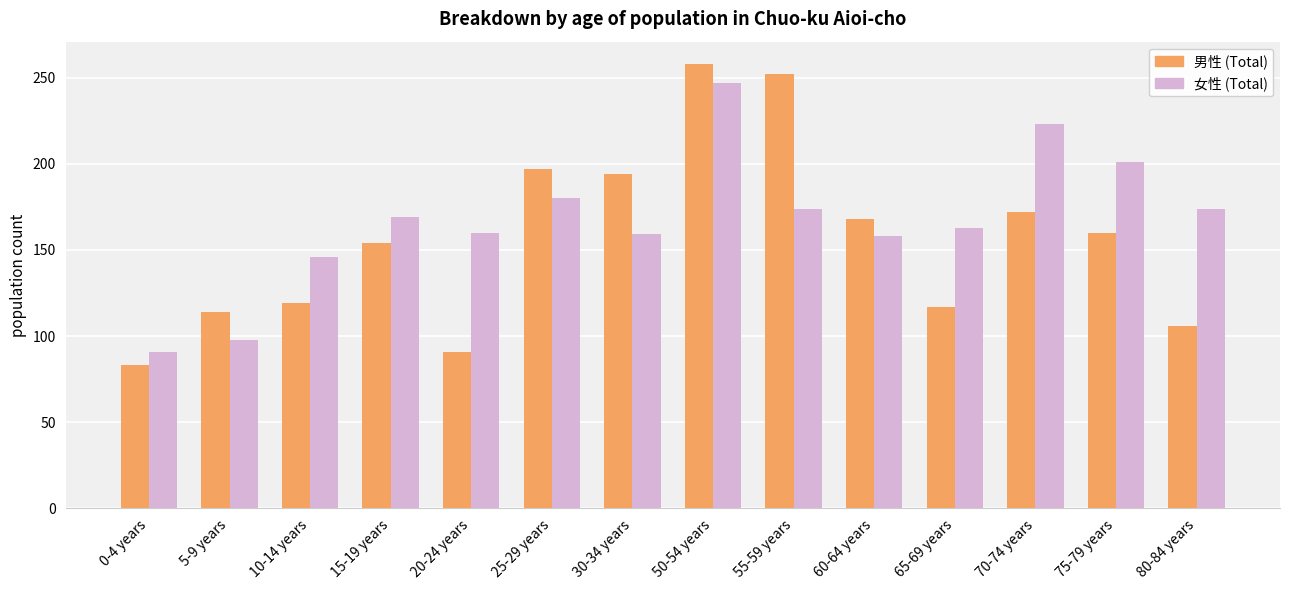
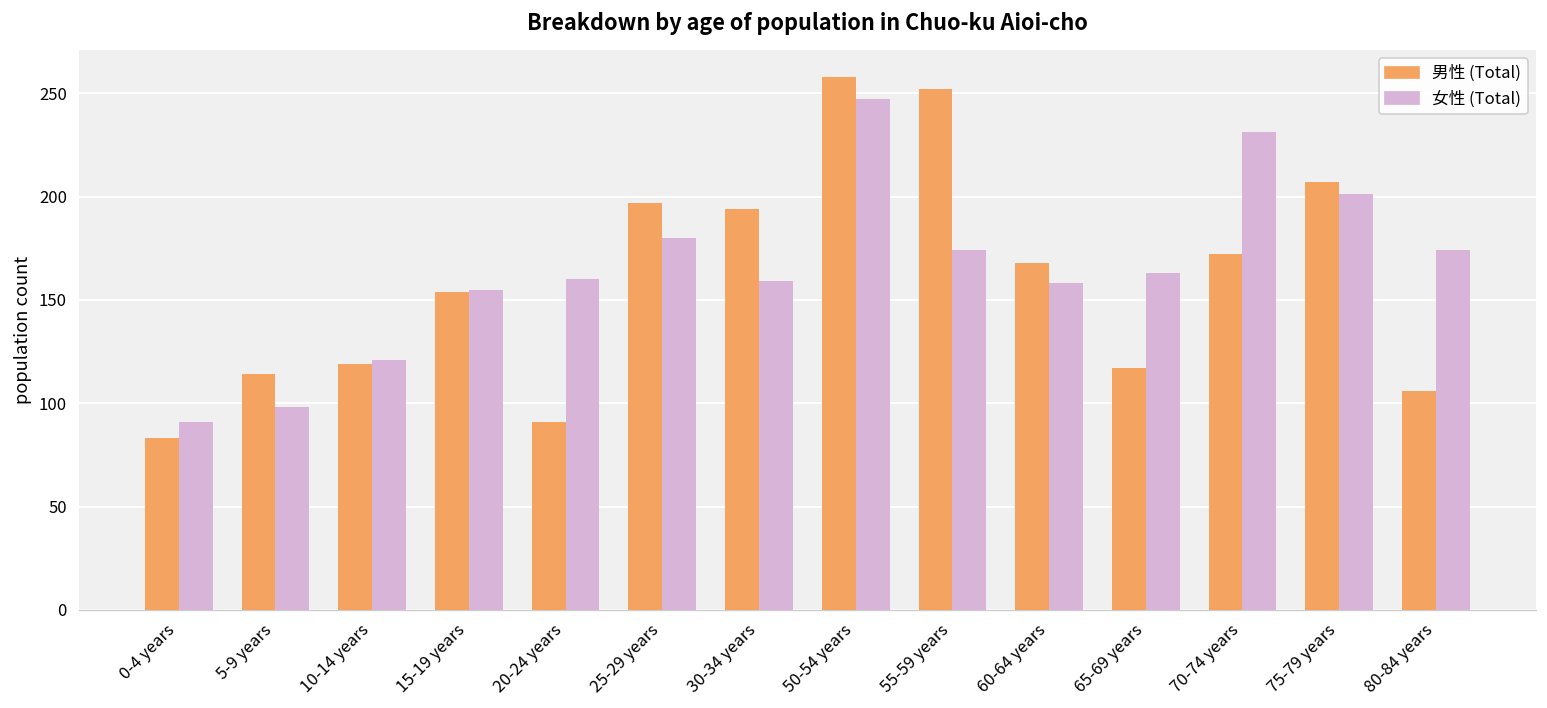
女性 (Total), 10-14 years: 146 -> 121
女性 (Total), 15-19 years: 169 -> 155
女性 (Total), 70-74 years: 223 -> 231
男性 (Total), 75-79 years: 160 -> 207
